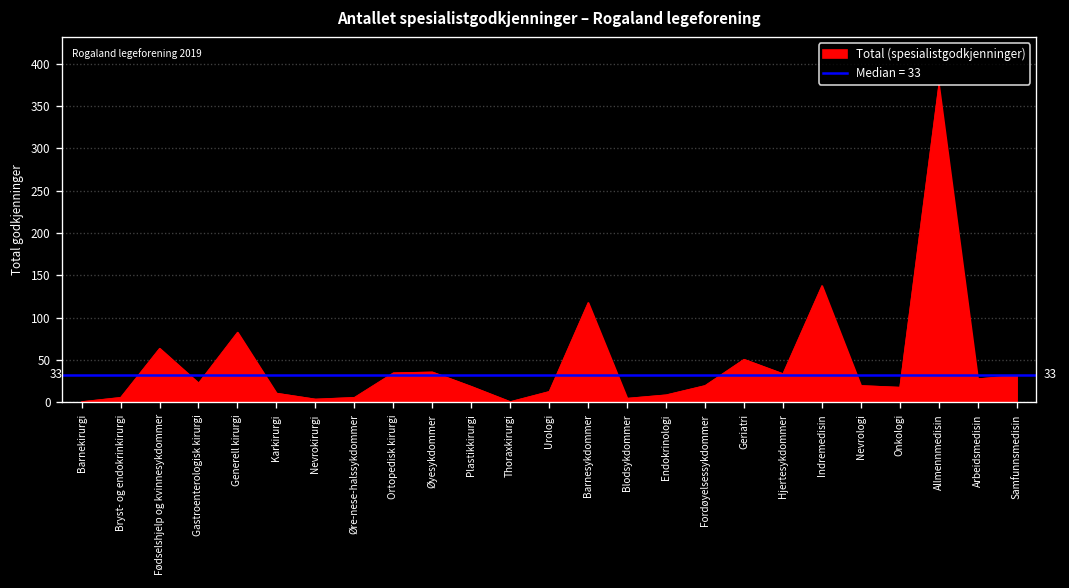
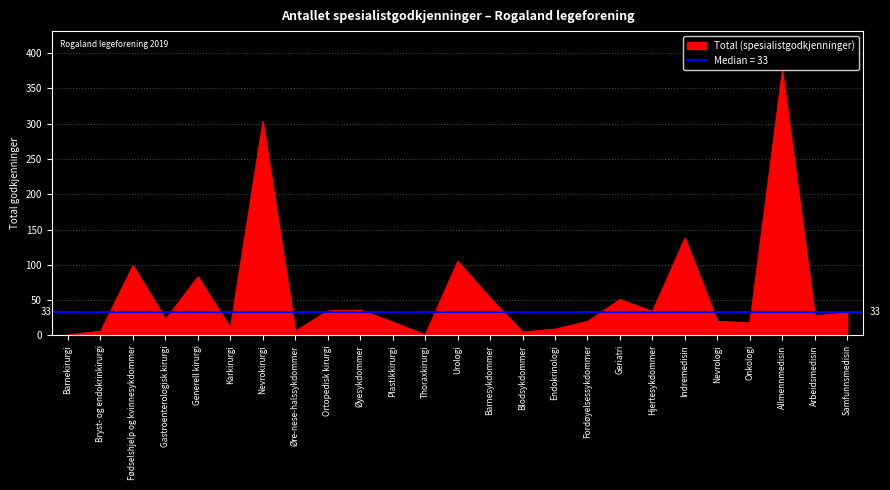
Fødselshjelp og kvinnesykdommer: 60 -> 100
Nevrokirurgi: 0 -> 300
Urologi: 10 -> 110
Barnesykdommer: 120 -> 50
